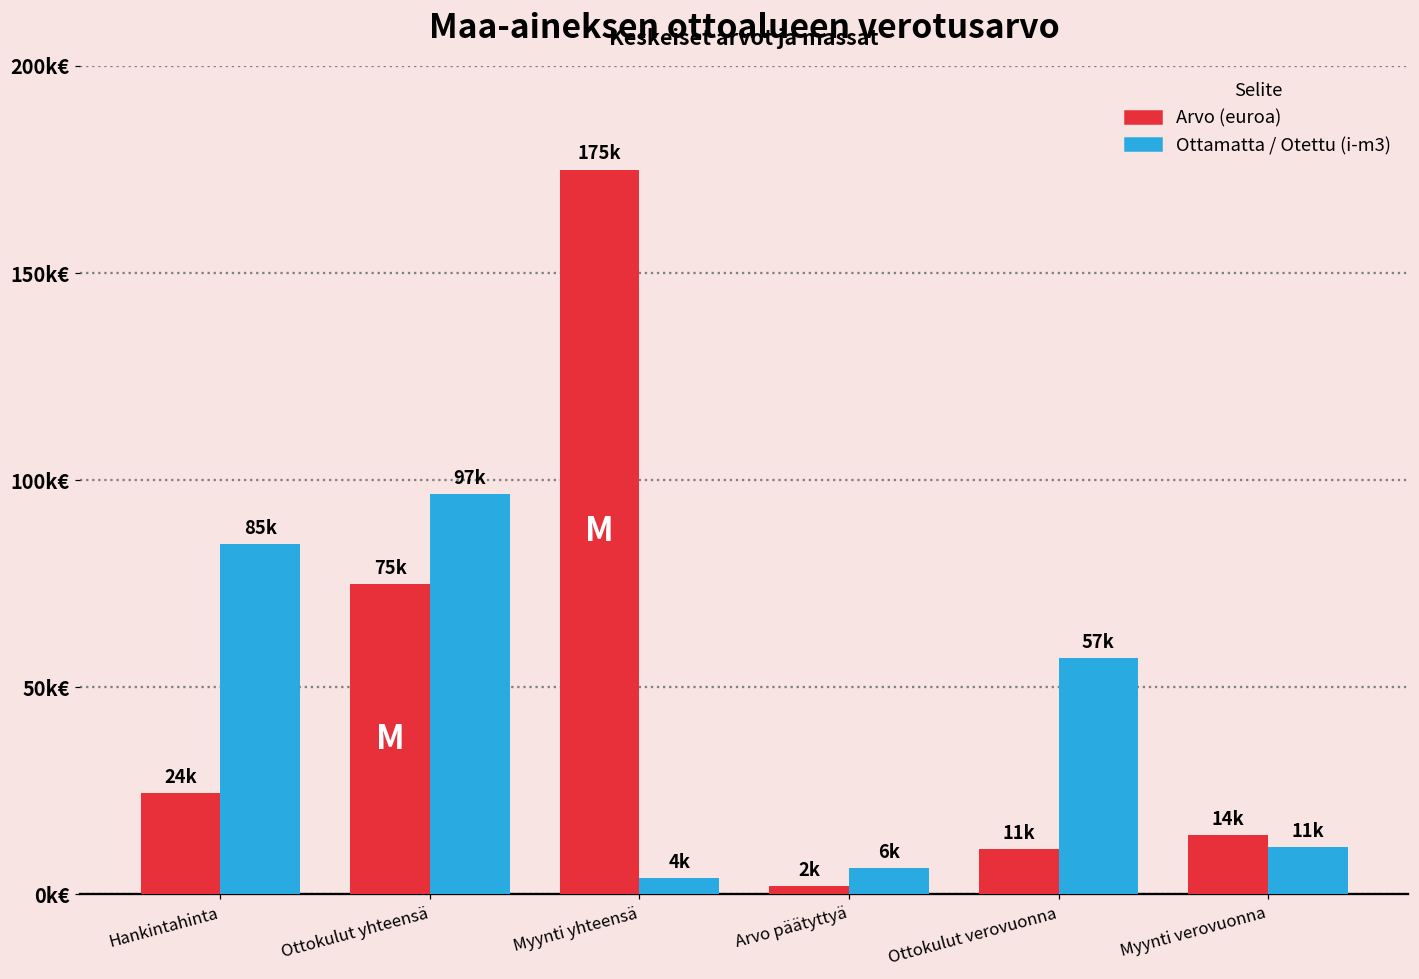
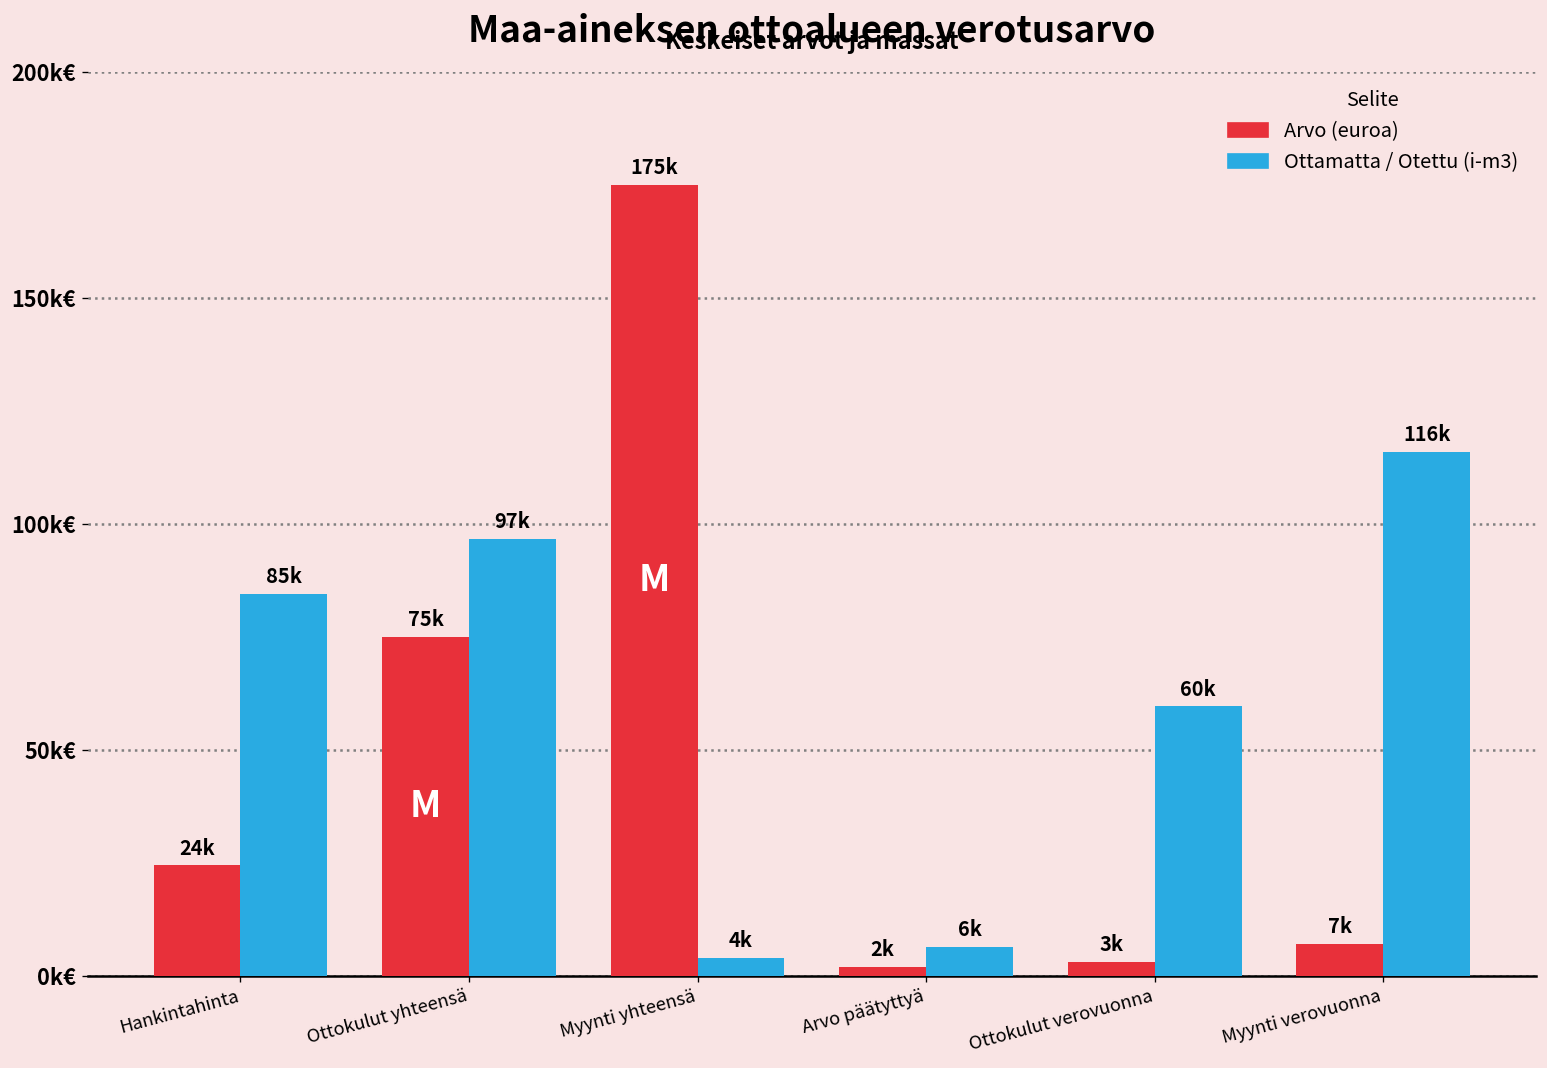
Arvo (euroa), Ottokulut verovuonna: 11k -> 3k
Ottamatta / Otettu (i-m3), Ottokulut verovuonna: 57k -> 60k
Arvo (euroa), Myynti verovuonna: 14k -> 7k
Ottamatta / Otettu (i-m3), Myynti verovuonna: 11k -> 116k
